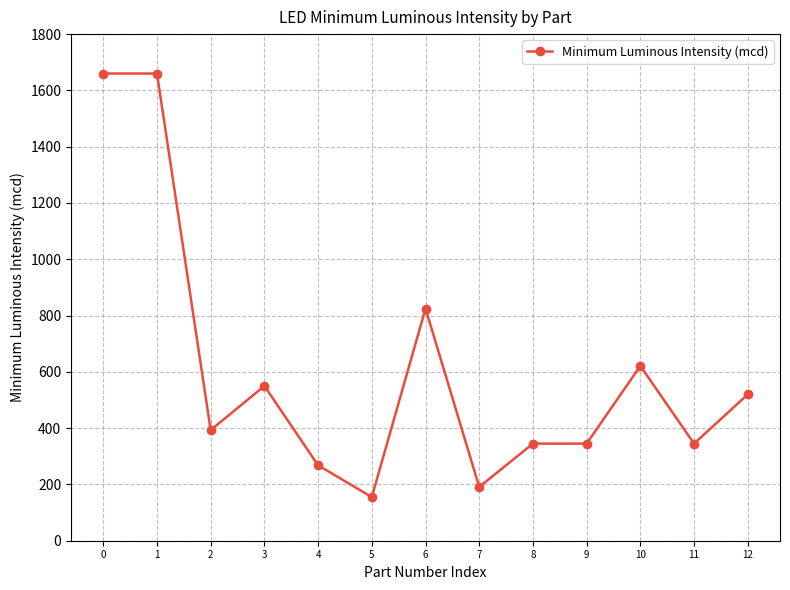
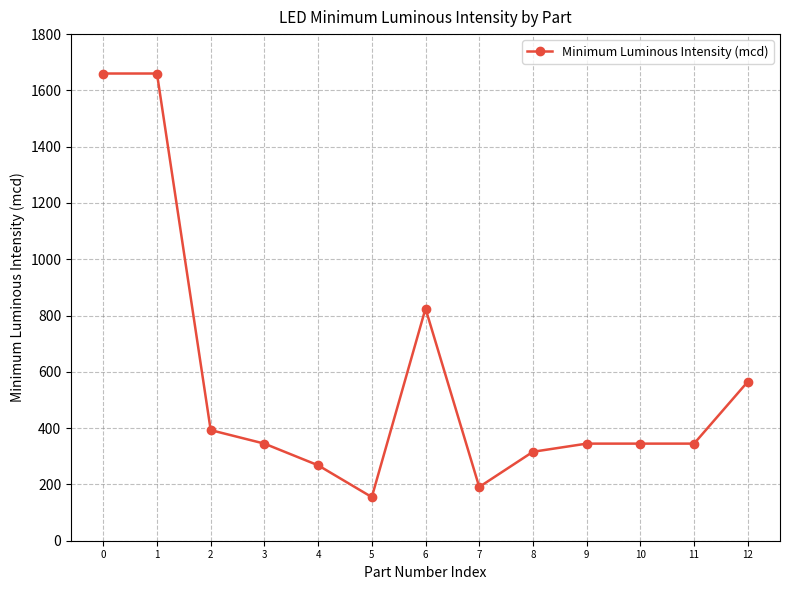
3: 550 -> 350
8: 350 -> 320
10: 620 -> 350
12: 520 -> 570
